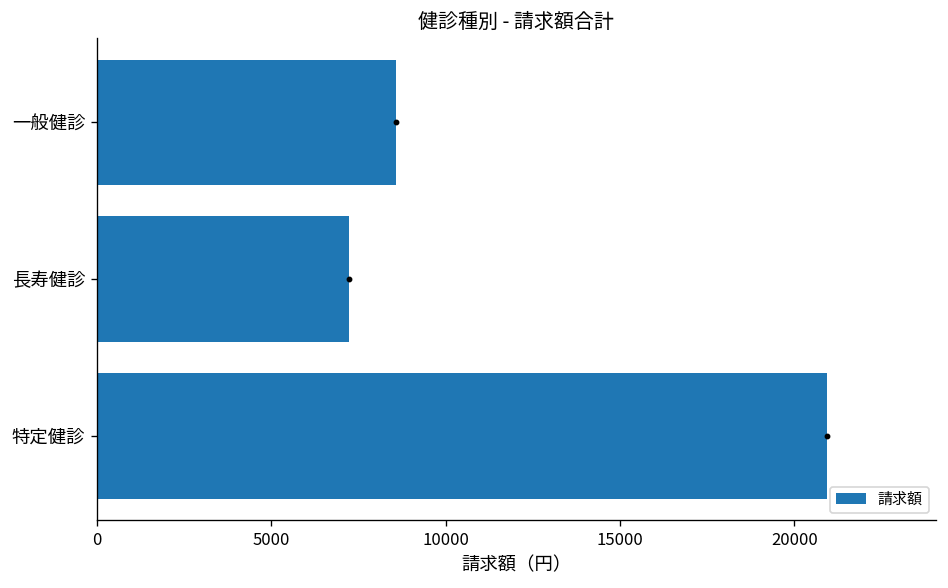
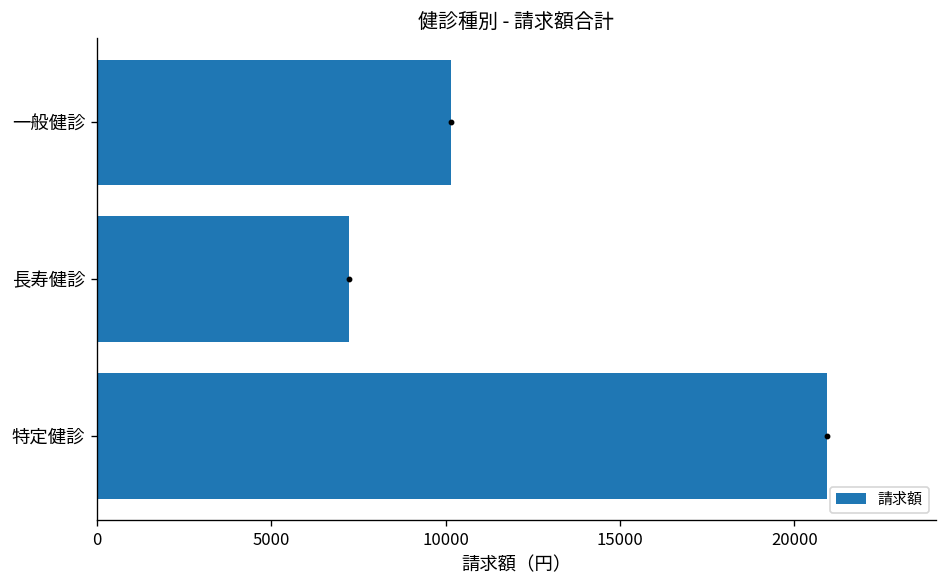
請求額, 一般健診: 8600 -> 10100
